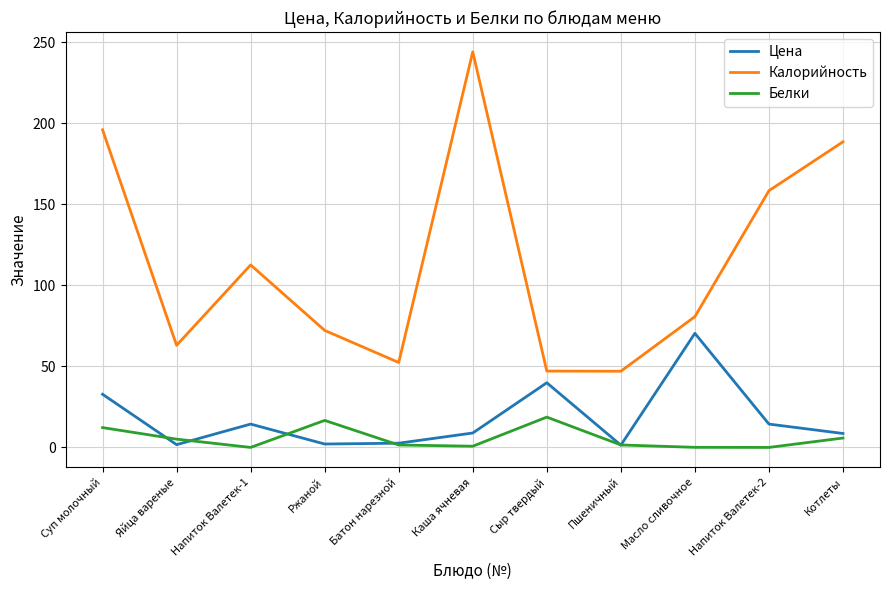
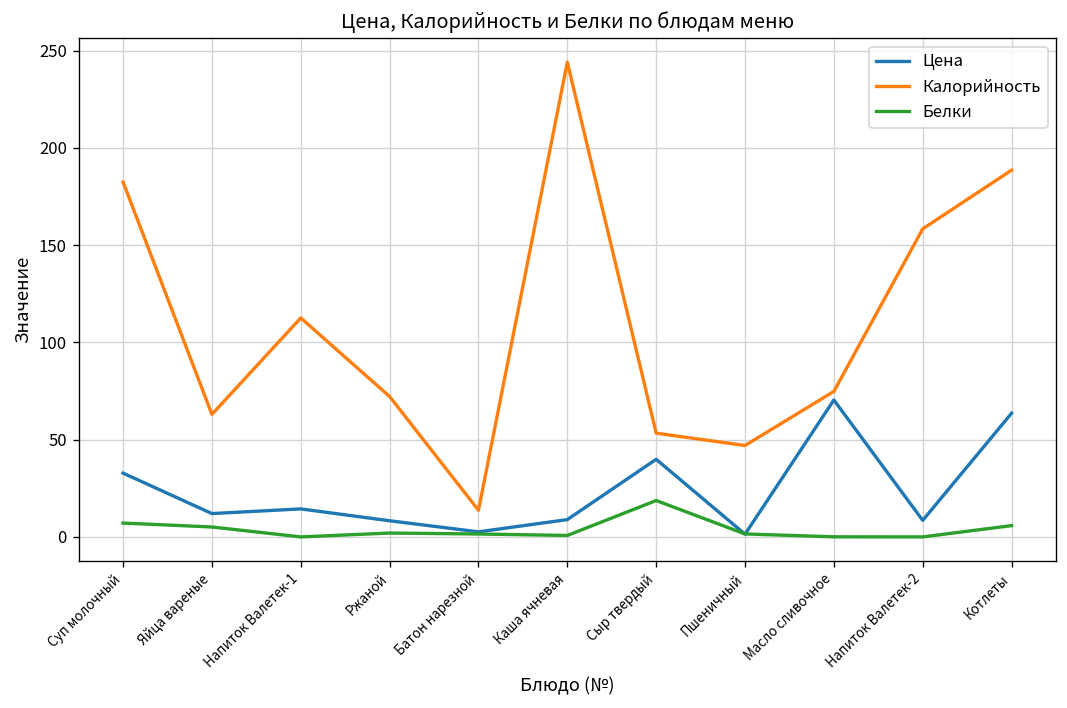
Калорийность, Суп молочный: 196 -> 183
Белки, Суп молочный: 12 -> 7
Цена, Яйца вареные: 2 -> 12
Цена, Ржаной: 2 -> 8
Белки, Ржаной: 17 -> 2
Калорийность, Батон нарезной: 52 -> 14
Калорийность, Сыр твердый: 47 -> 53
Калорийность, Масло сливочное: 81 -> 75
Цена, Напиток Валетек-2: 14 -> 9
Цена, Котлеты: 9 -> 64
